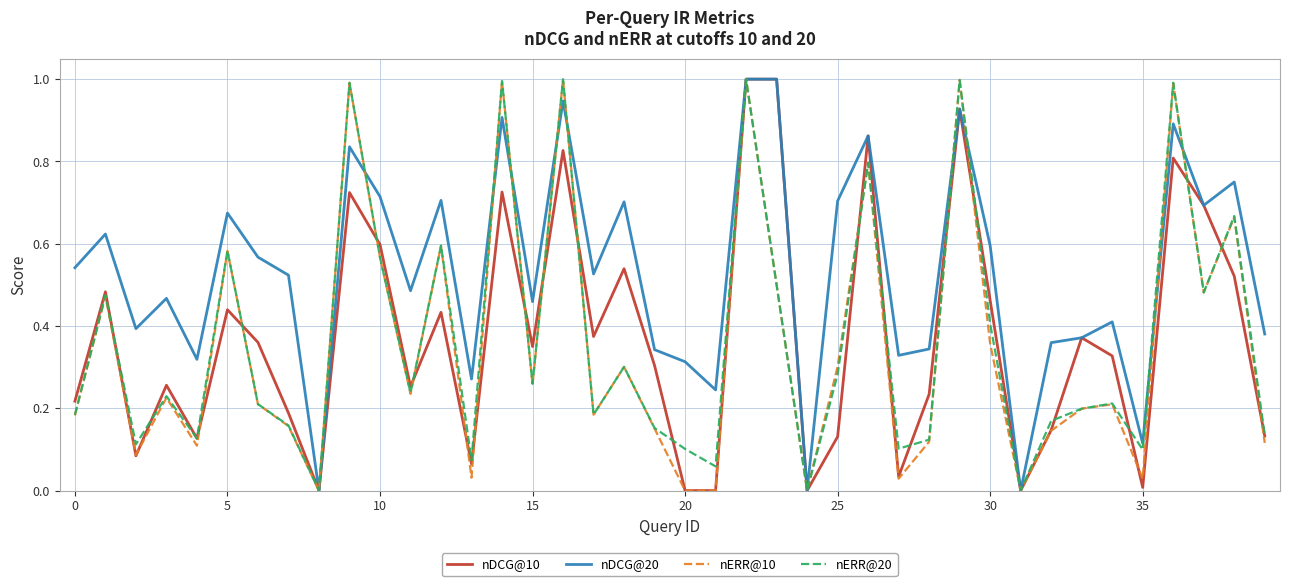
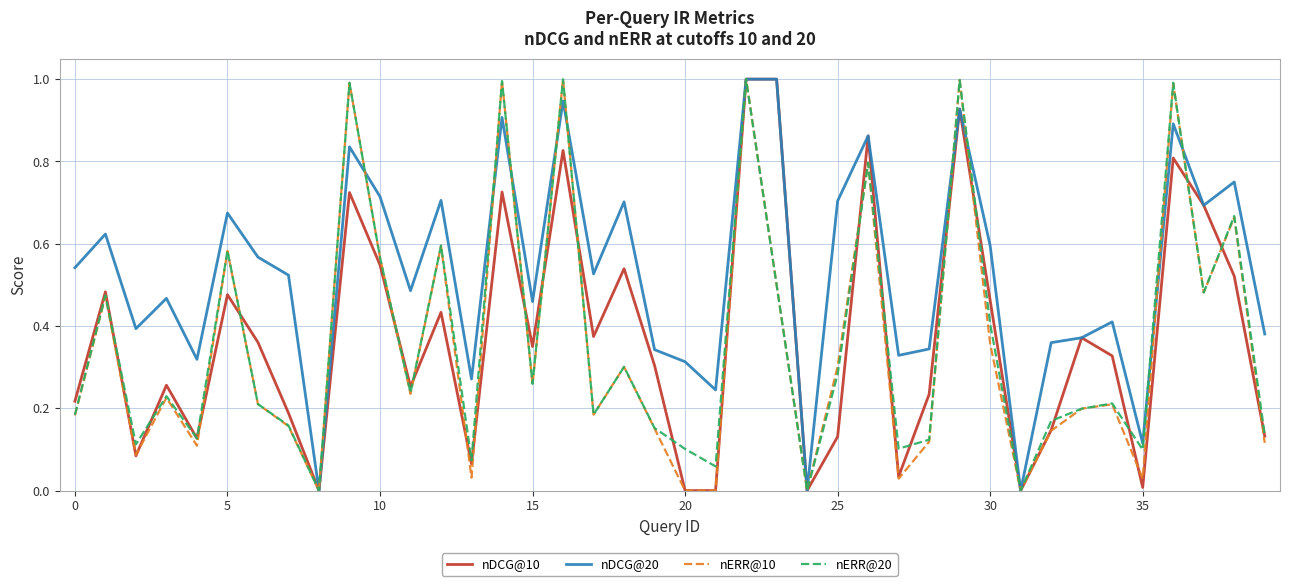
nDCG@10, 5: 0.44 -> 0.48
nDCG@10, 10: 0.60 -> 0.55
